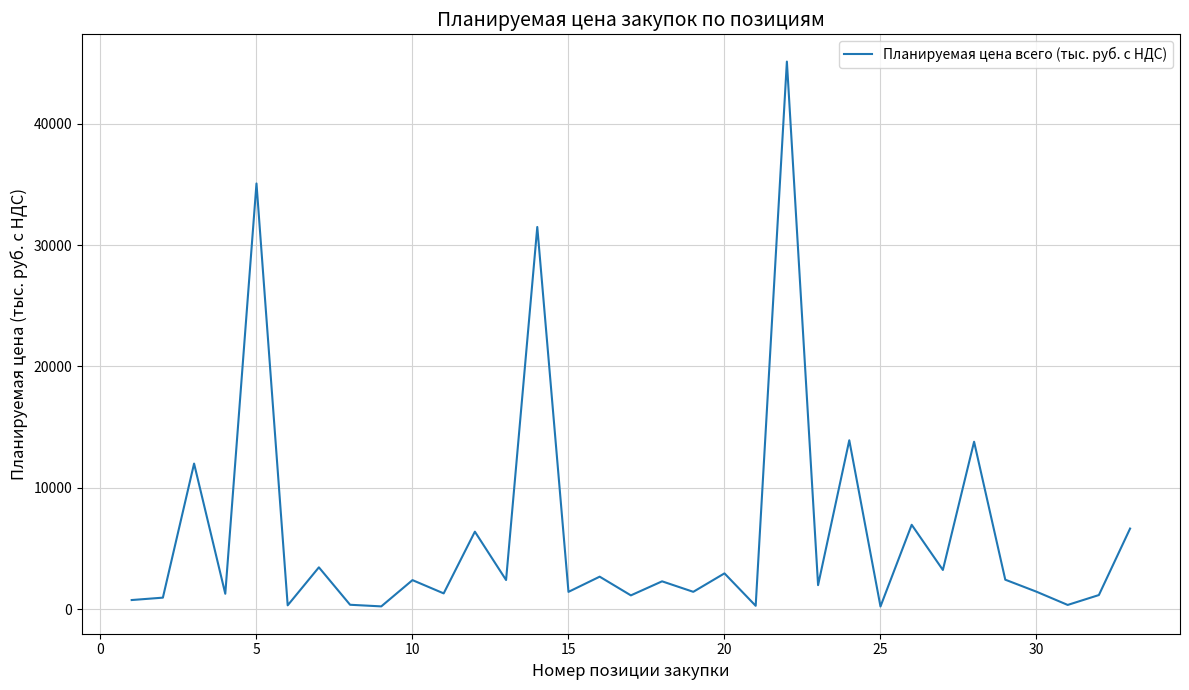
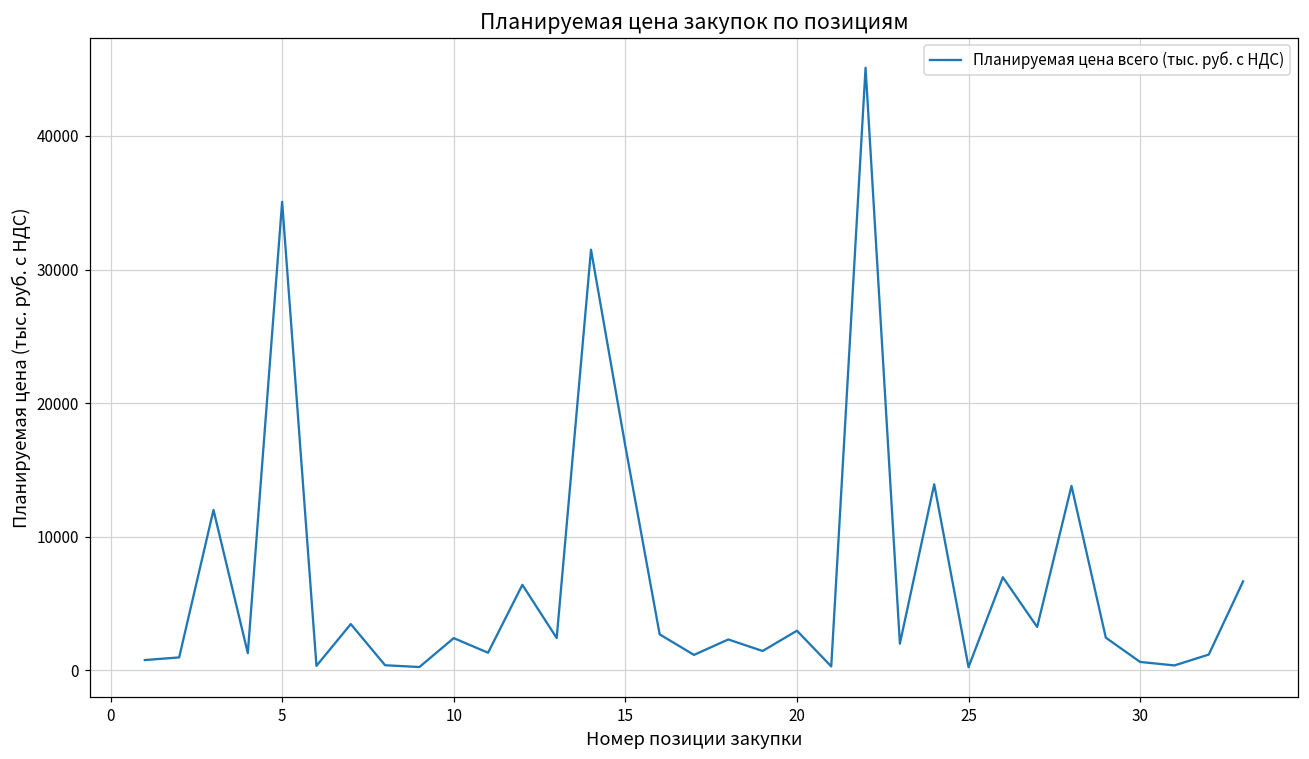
15: 1400 -> 16800
30: 1500 -> 600
